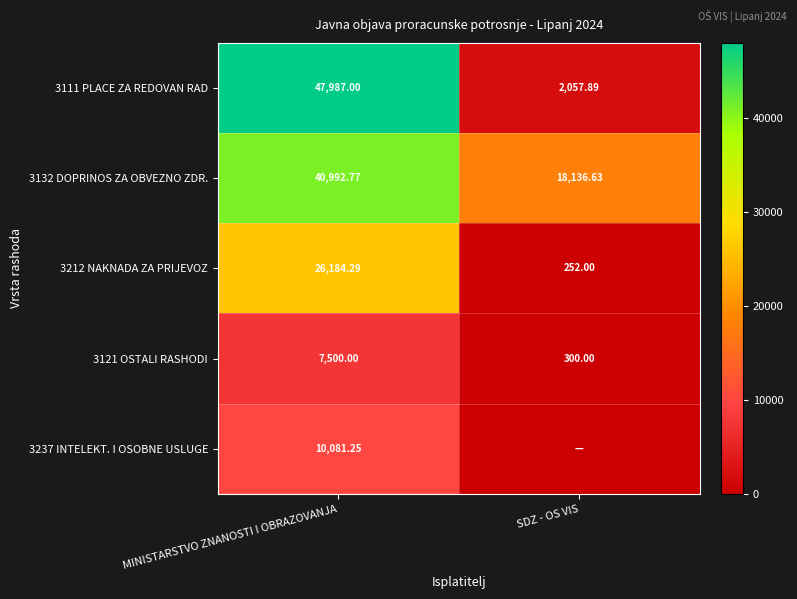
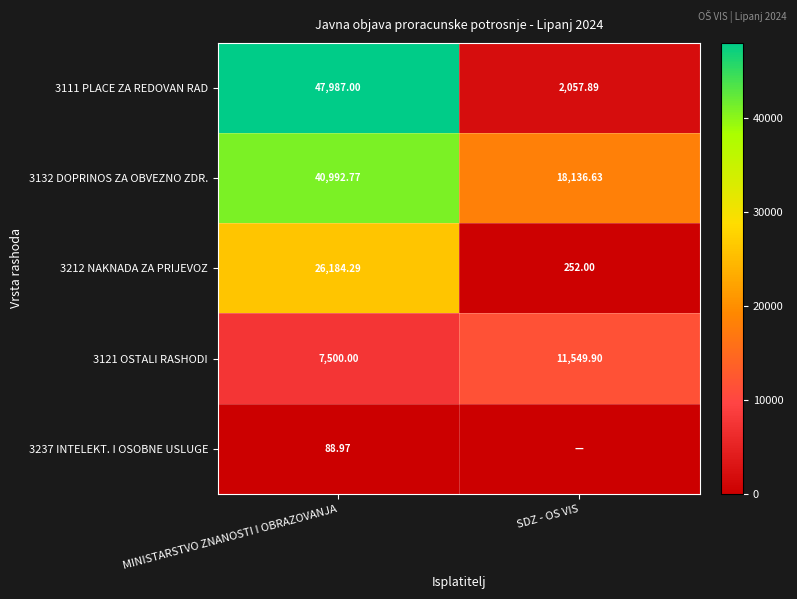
3121 OSTALI RASHODI, SDZ - OS VIS: 300.00 -> 11,549.90
3237 INTELEKT. I OSOBNE USLUGE, MINISTARSTVO ZNANOSTI I OBRAZOVANJA: 10,081.25 -> 88.97
